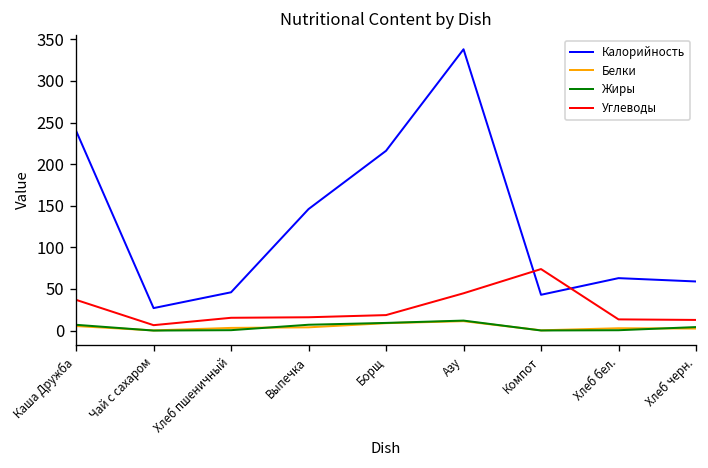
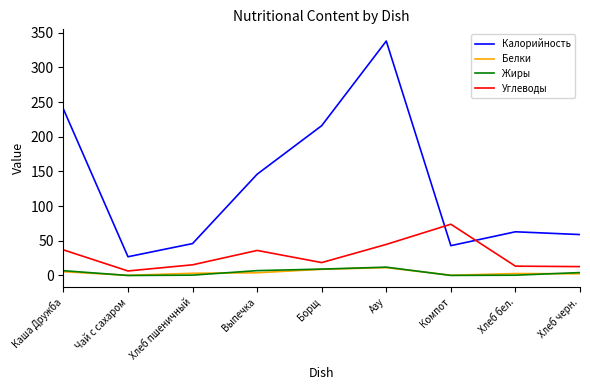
Углеводы, Выпечка: 20 -> 40
